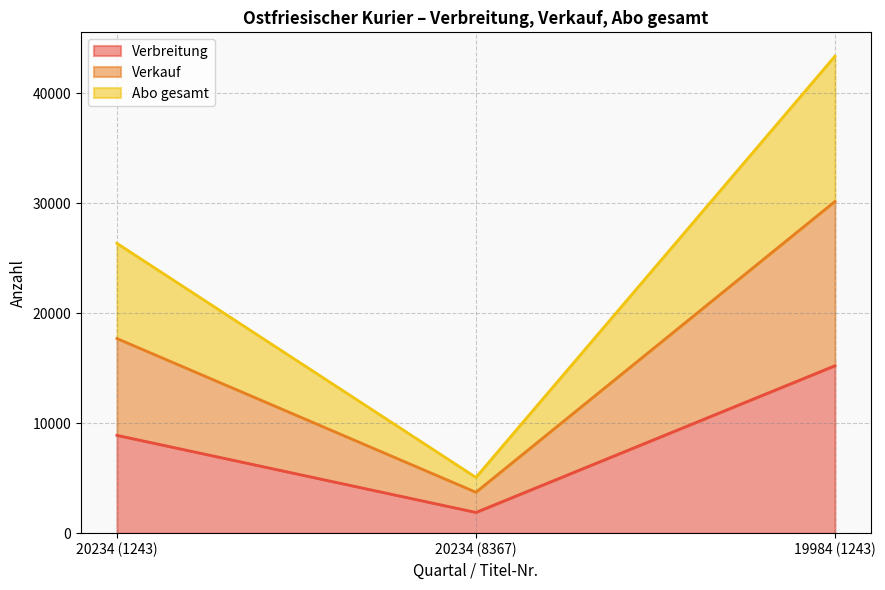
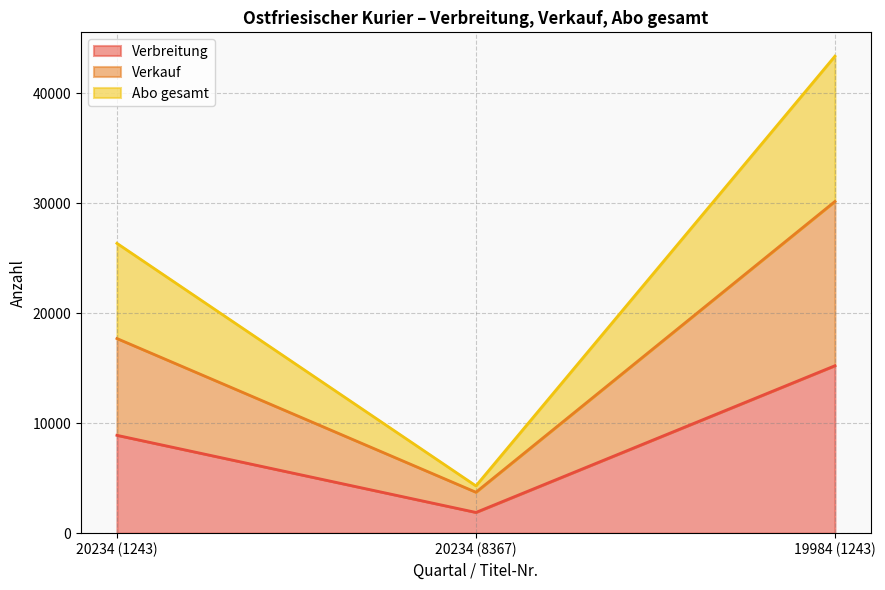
Abo gesamt, 20234 (8367): 1300 -> 600
